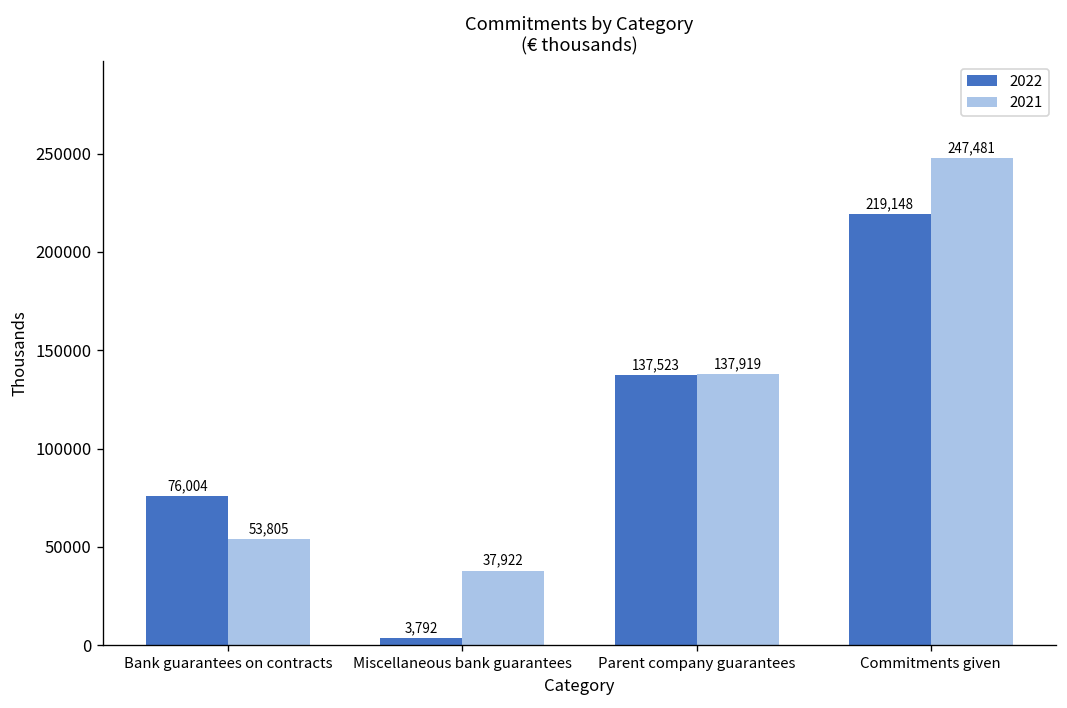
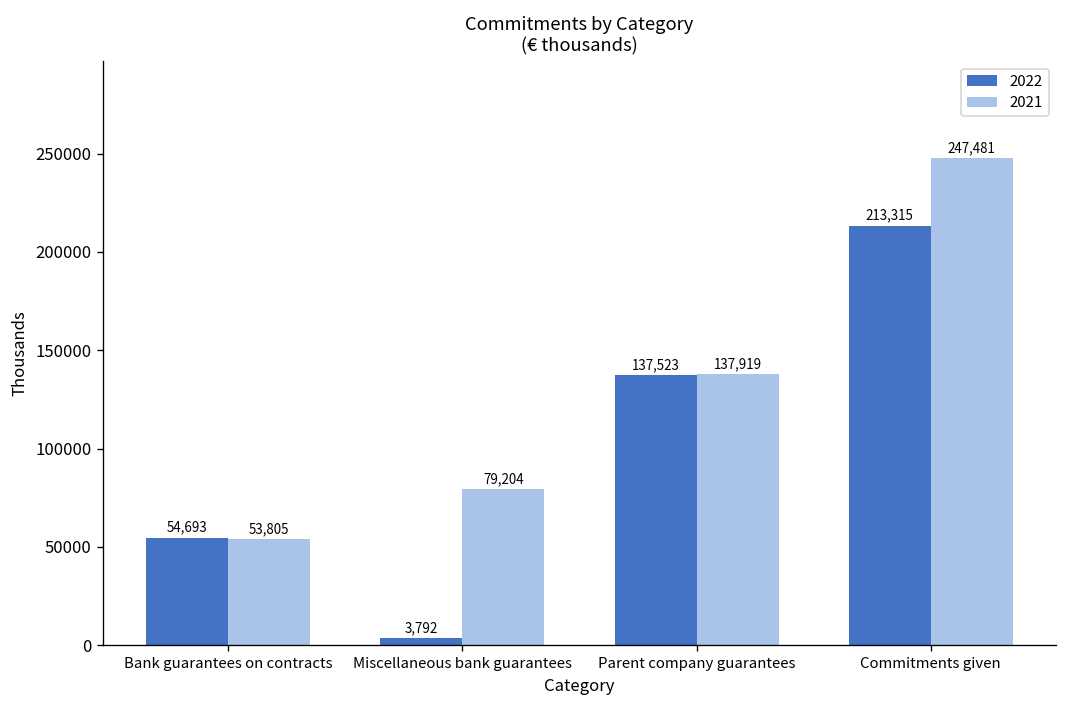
2022, Bank guarantees on contracts: 76,004 -> 54,693
2021, Miscellaneous bank guarantees: 37,922 -> 79,204
2022, Commitments given: 219,148 -> 213,315
